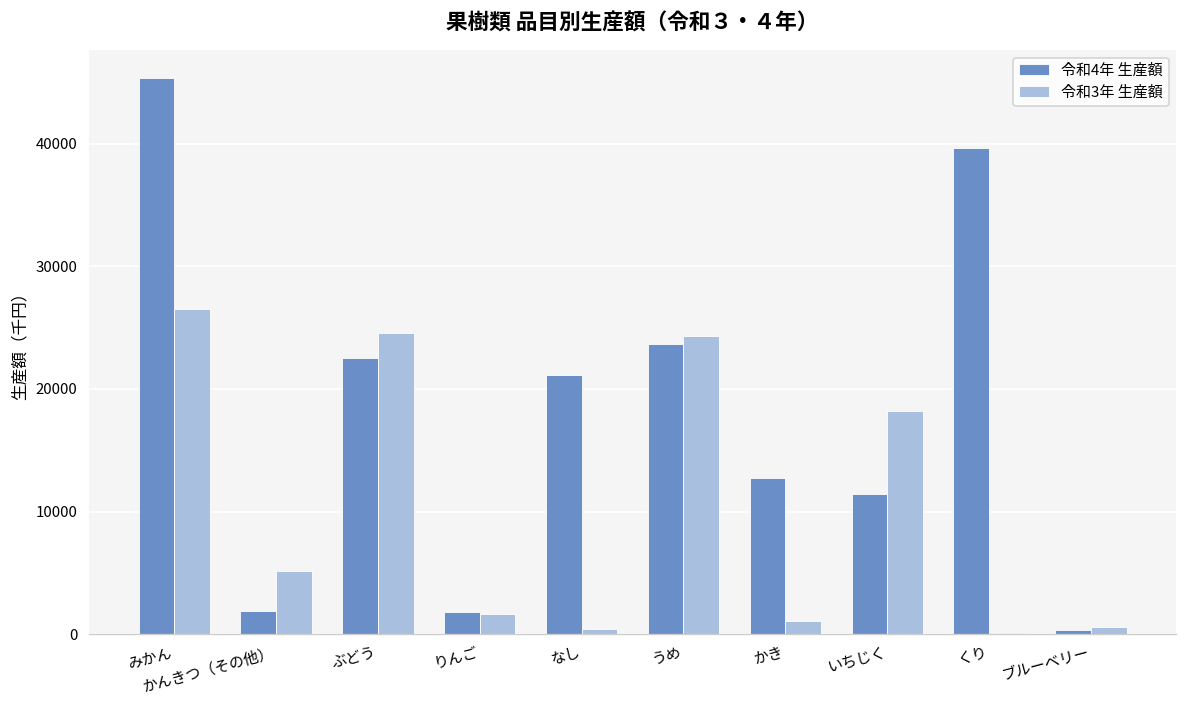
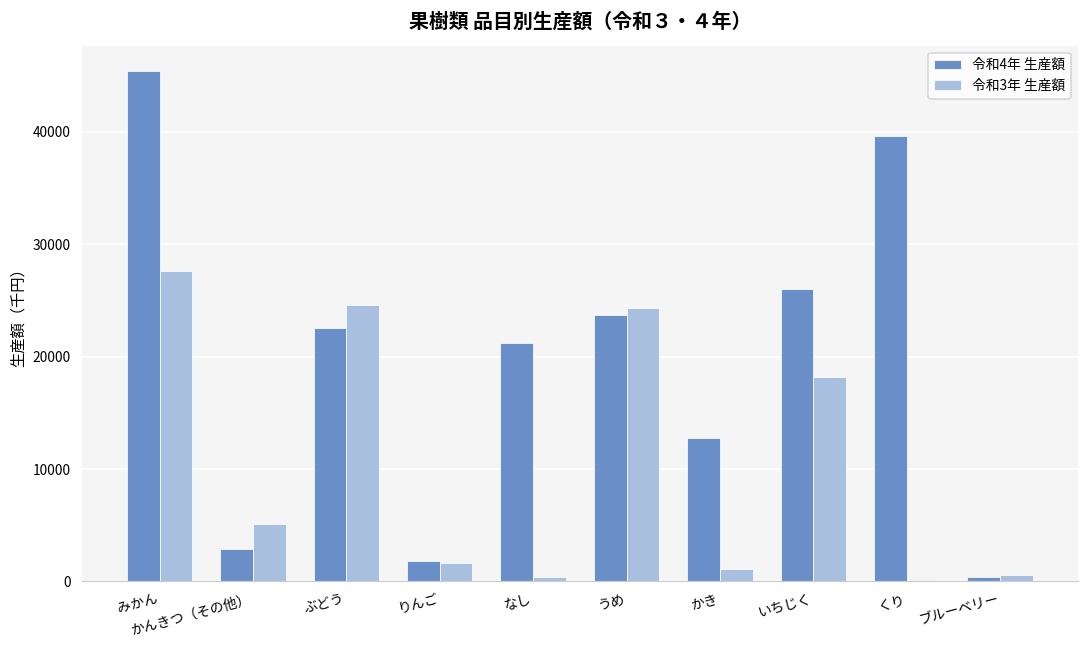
令和3年 生産額, みかん: 26500 -> 27600
令和4年 生産額, かんきつ（その他）: 1900 -> 2900
令和4年 生産額, いちじく: 11400 -> 26000
